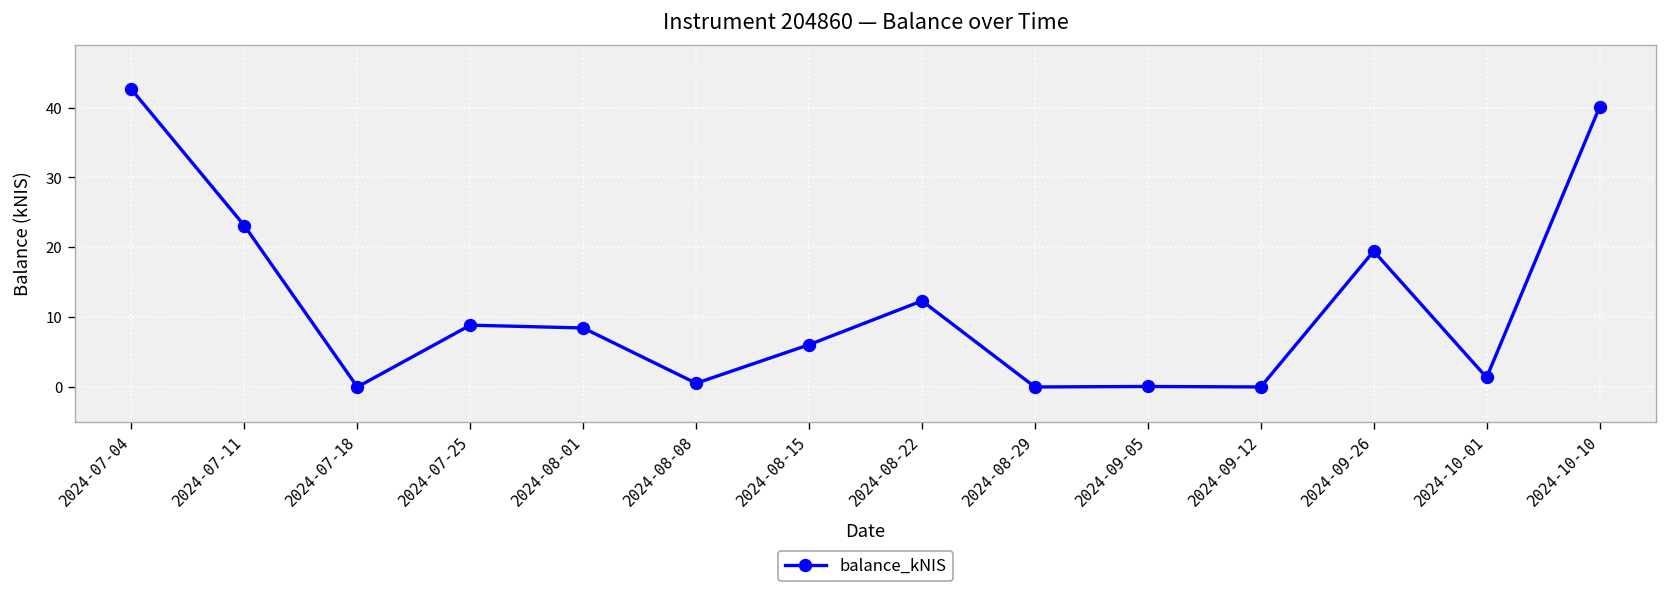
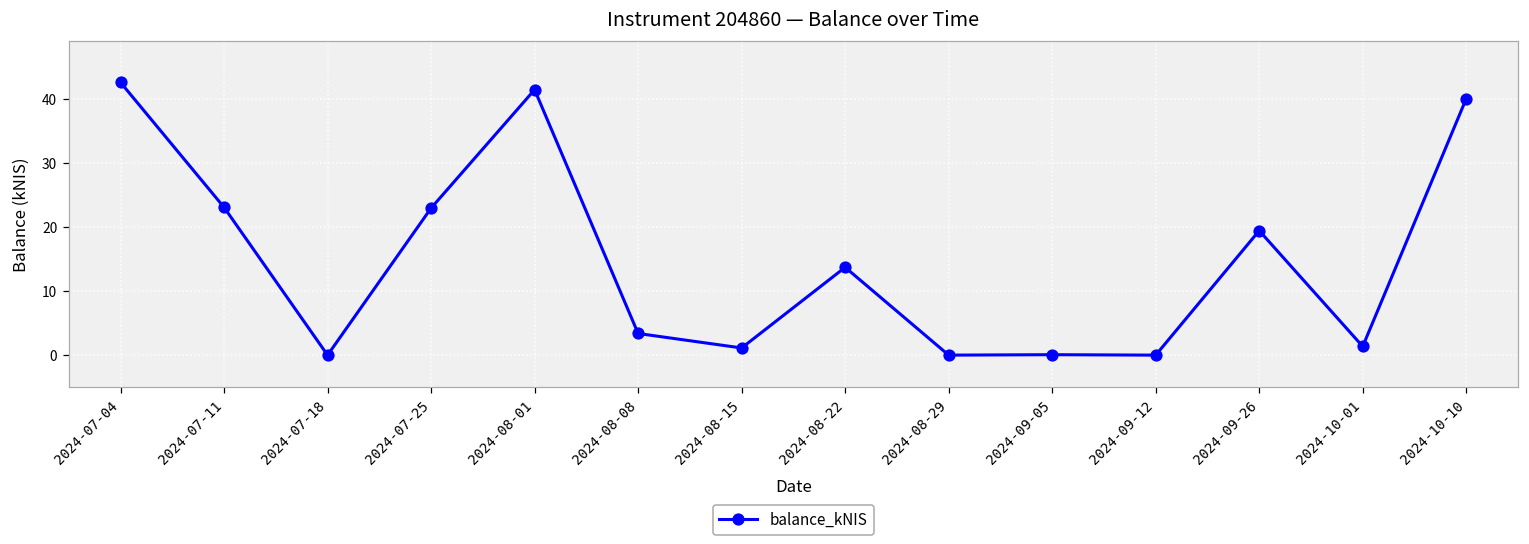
2024-07-25: 9 -> 23
2024-08-01: 8 -> 41
2024-08-08: 1 -> 3
2024-08-15: 6 -> 1
2024-08-22: 12 -> 14
